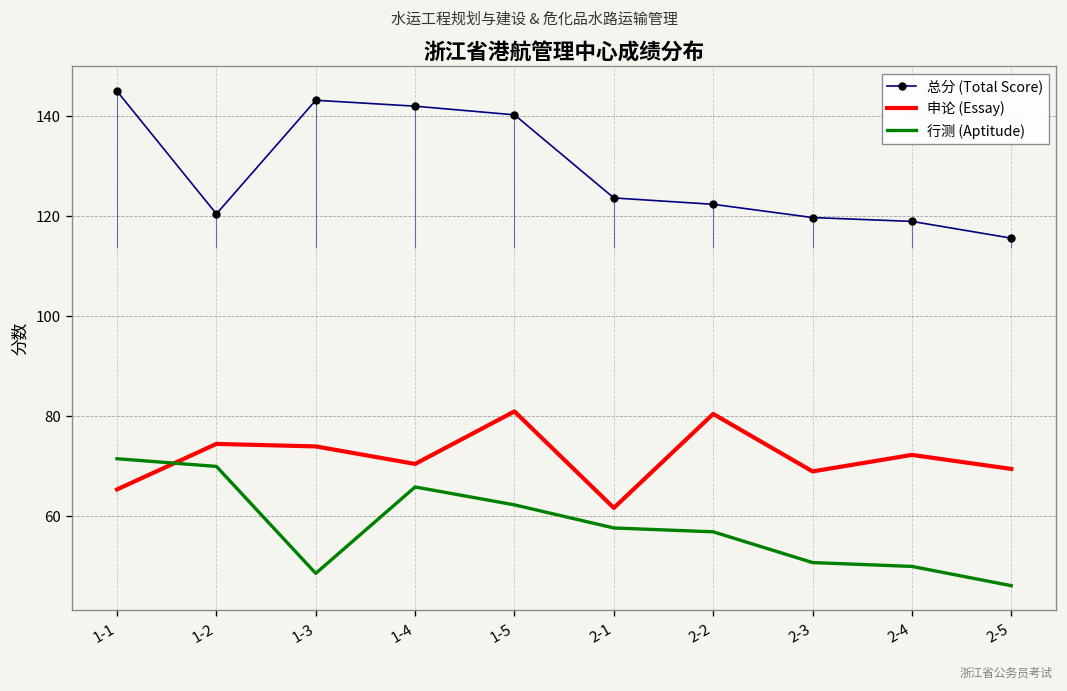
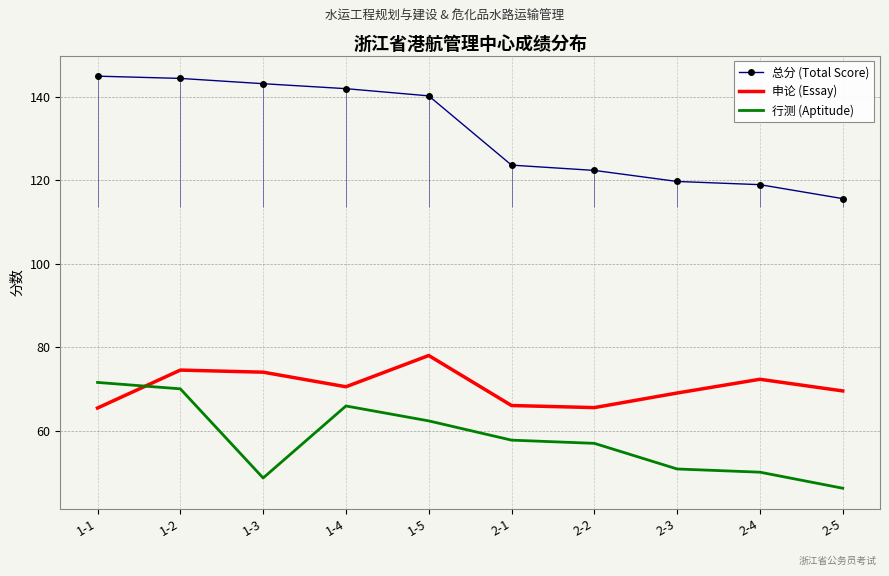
总分 (Total Score), 1-2: 121 -> 145
申论 (Essay), 1-5: 81 -> 78
申论 (Essay), 2-1: 62 -> 66
申论 (Essay), 2-2: 81 -> 66
